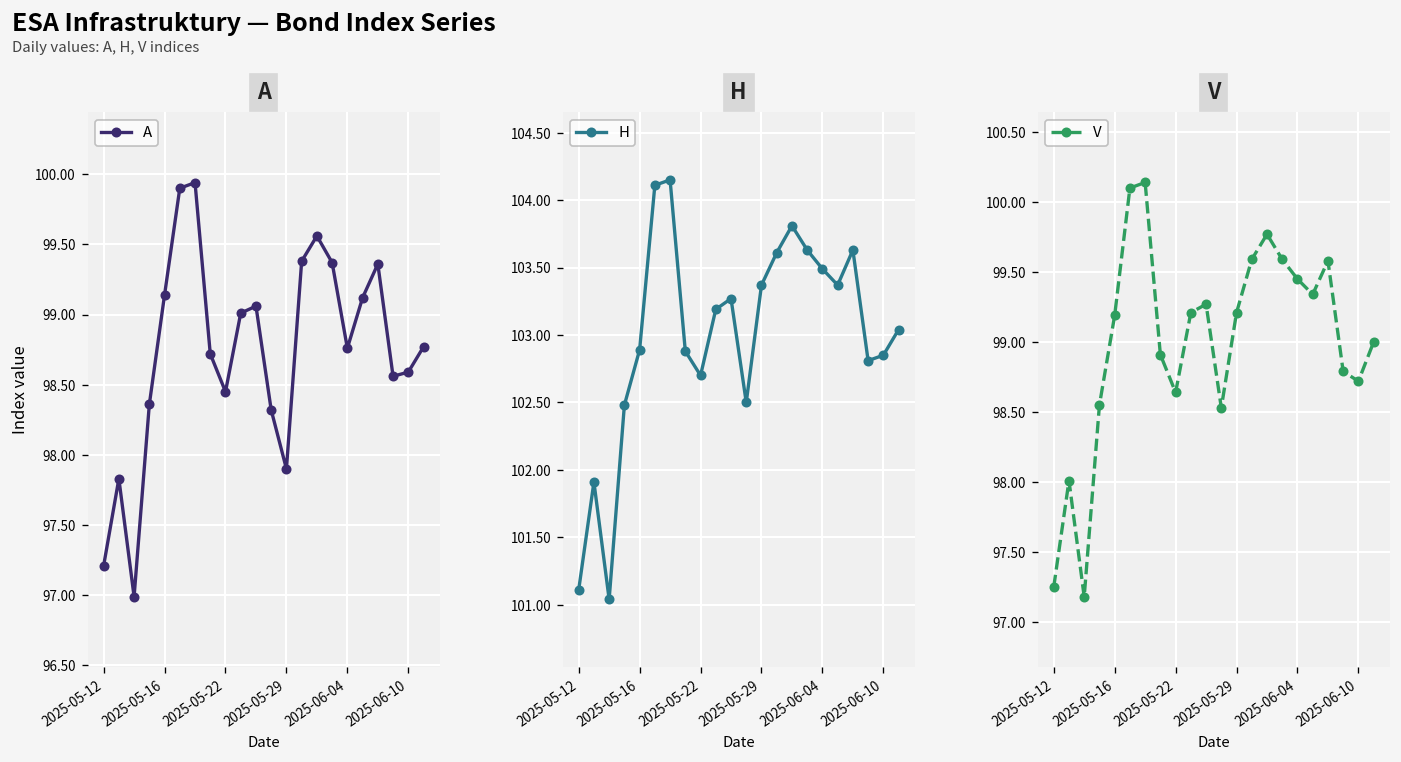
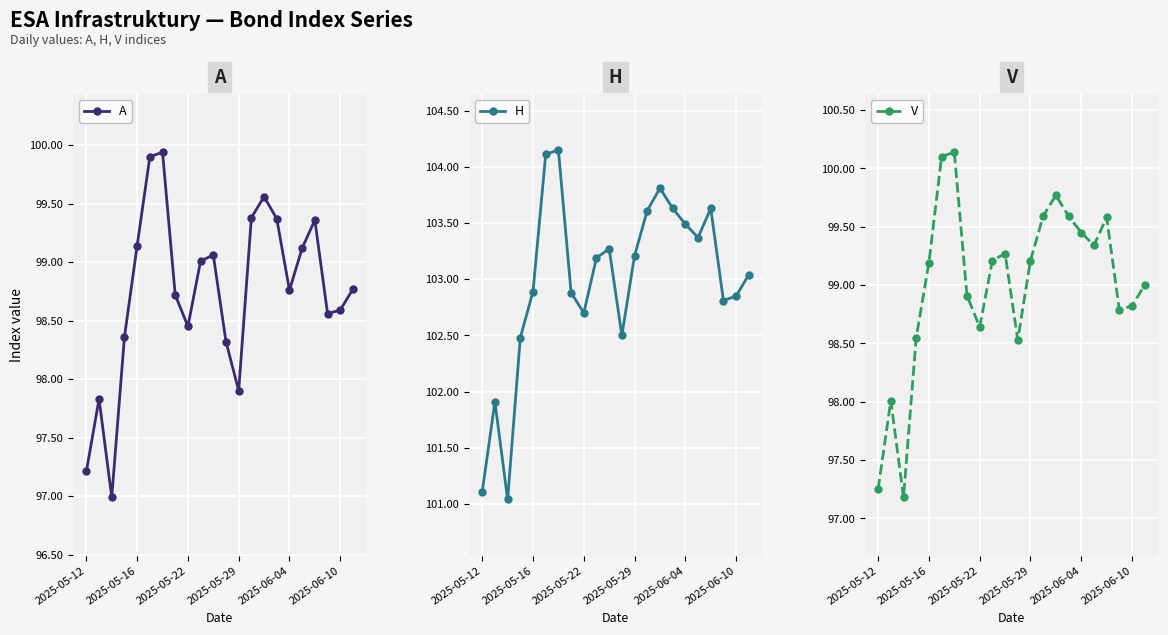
H, 2025-05-29: 103.37 -> 103.21
V, 2025-06-10: 98.72 -> 98.82
